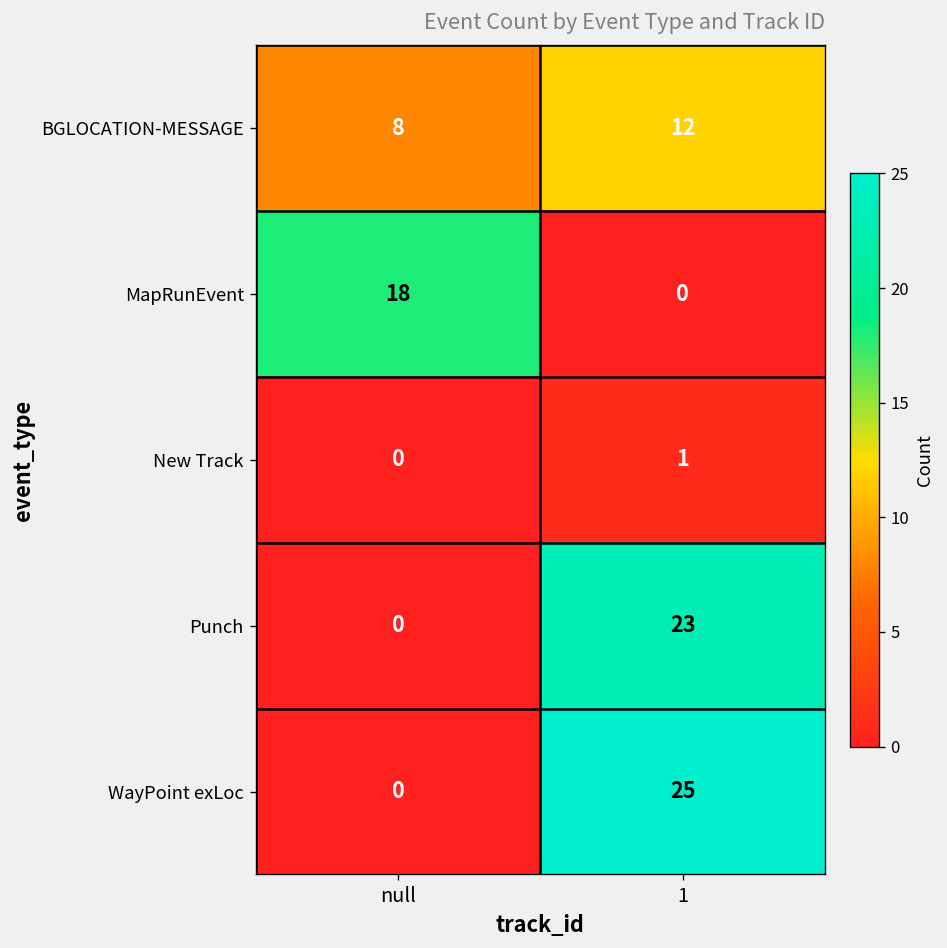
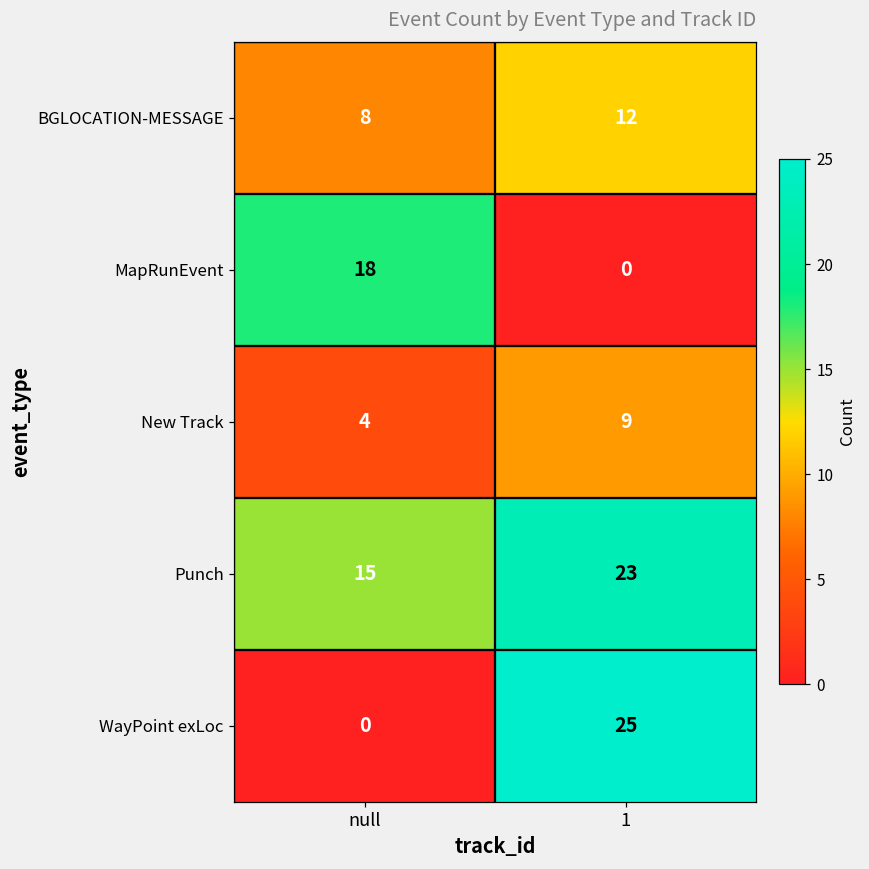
New Track, null: 0 -> 4
New Track, 1: 1 -> 9
Punch, null: 0 -> 15
